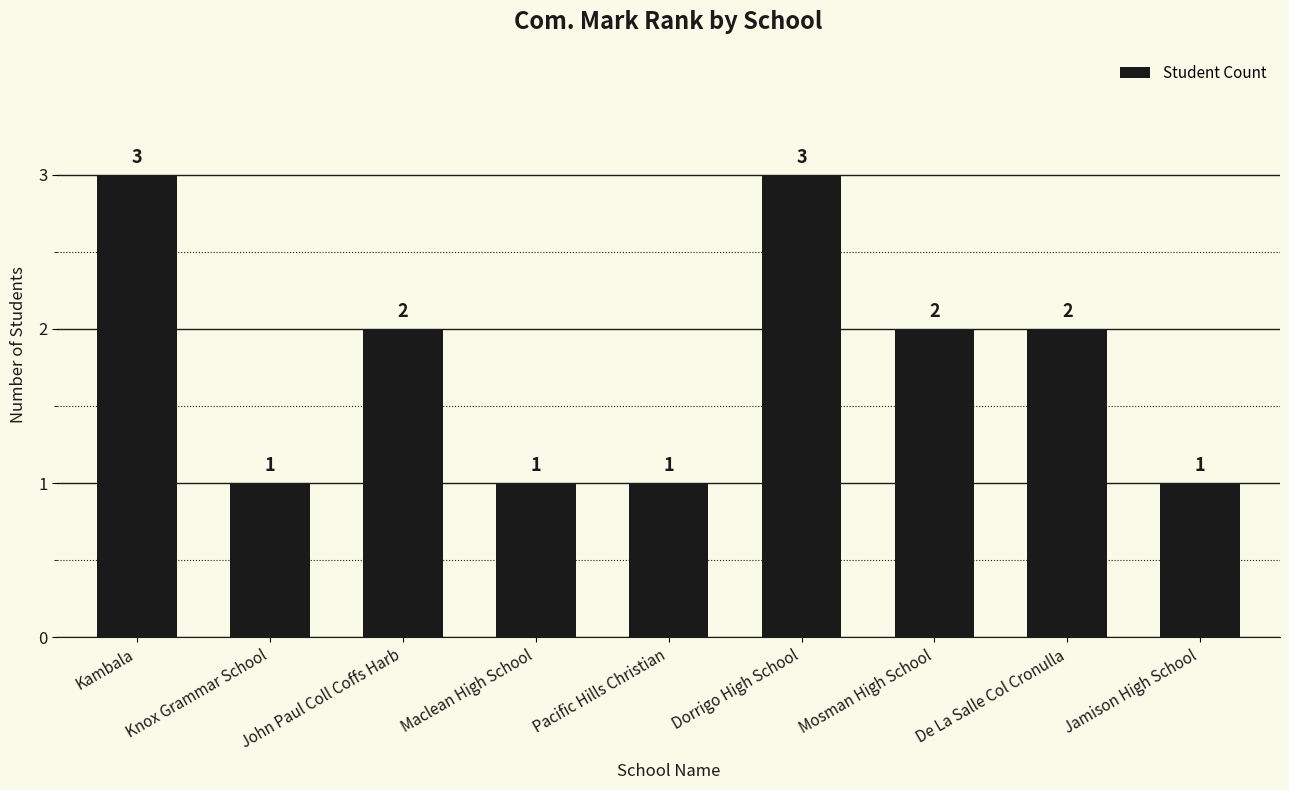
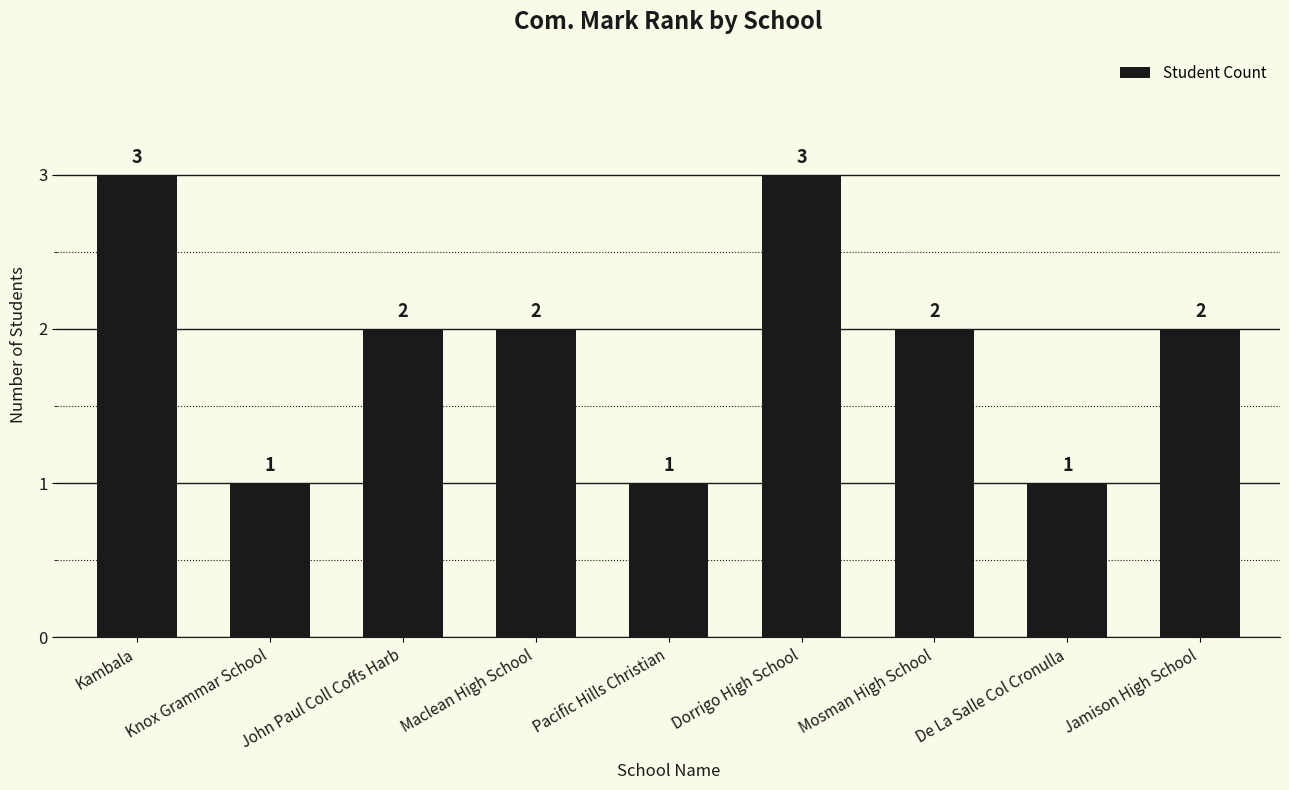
Maclean High School: 1 -> 2
De La Salle Col Cronulla: 2 -> 1
Jamison High School: 1 -> 2
